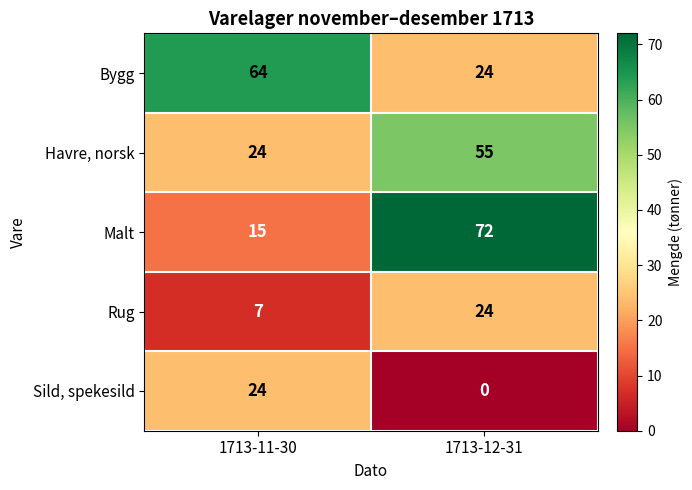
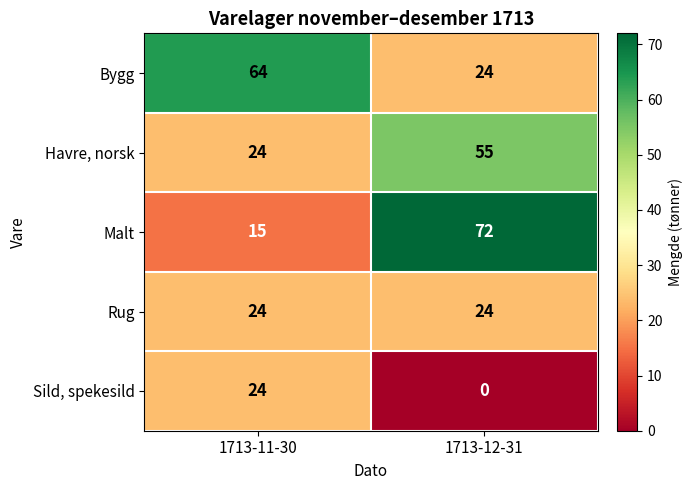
Rug, 1713-11-30: 7 -> 24
